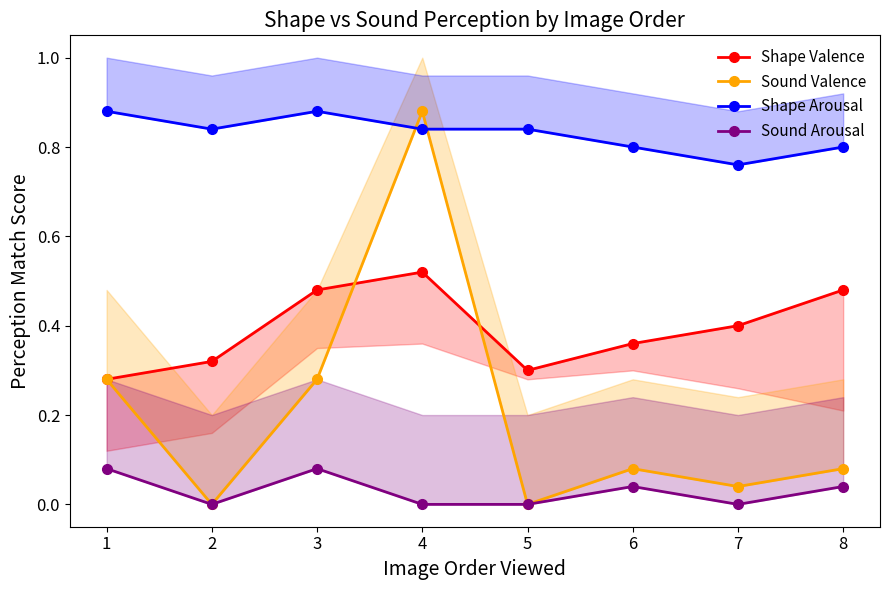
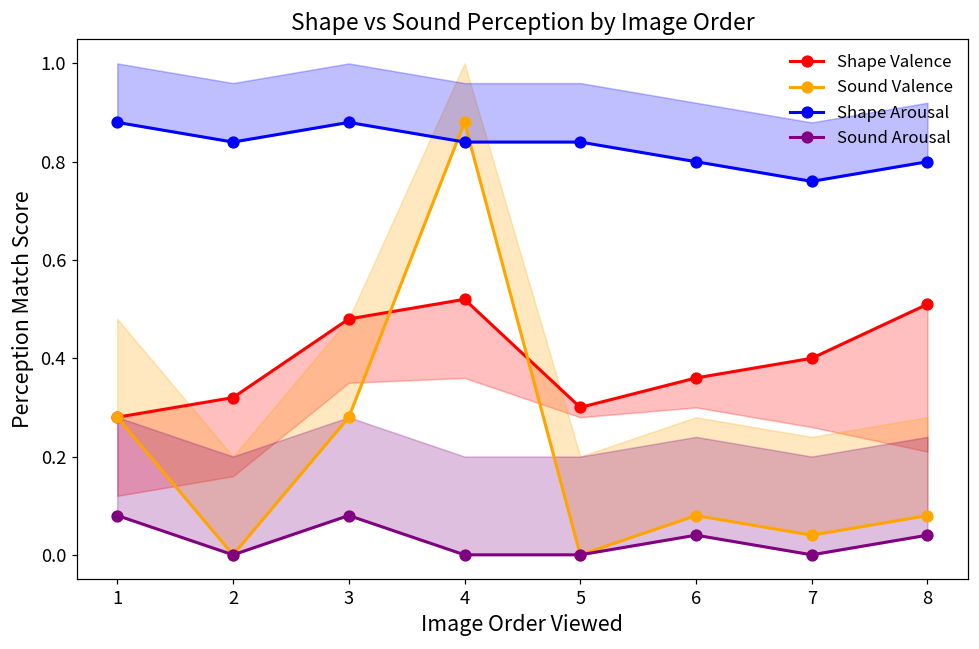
Shape Valence, 8: 0.48 -> 0.51
